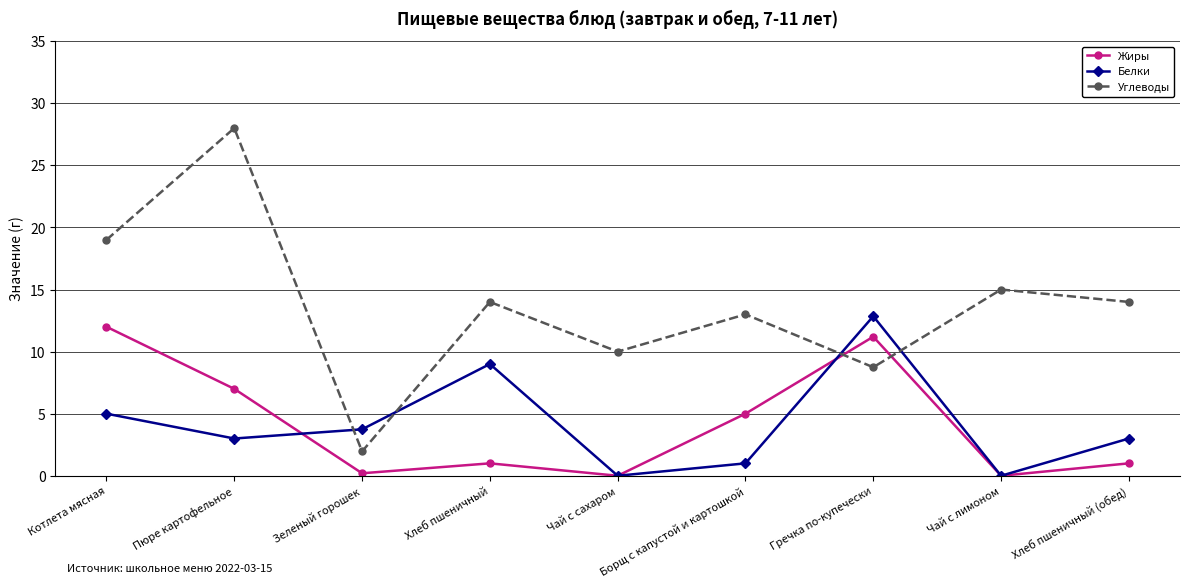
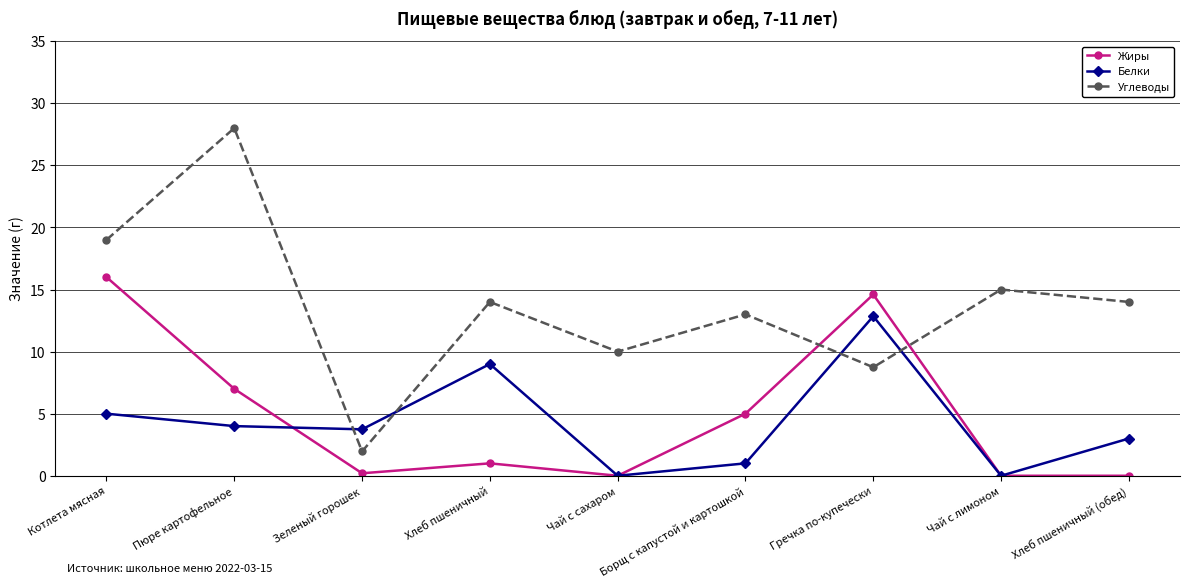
Жиры, Котлета мясная: 12 -> 16
Белки, Пюре картофельное: 3 -> 4
Жиры, Гречка по-купечески: 11.2 -> 14.6
Жиры, Хлеб пшеничный (обед): 1 -> 0
